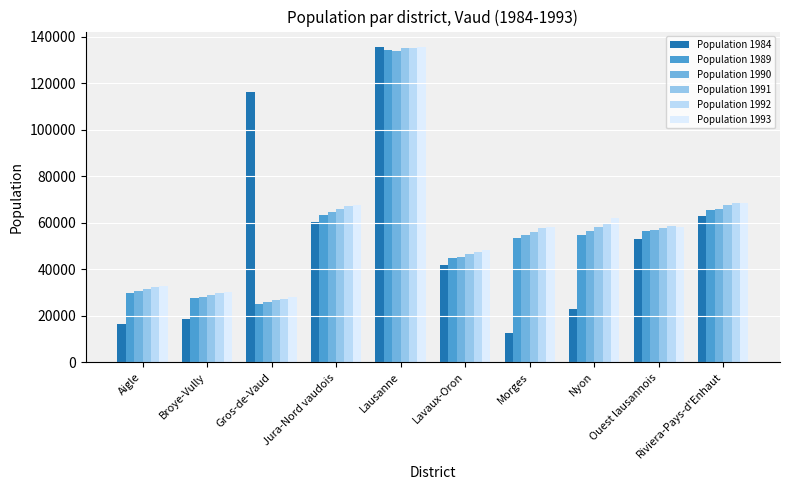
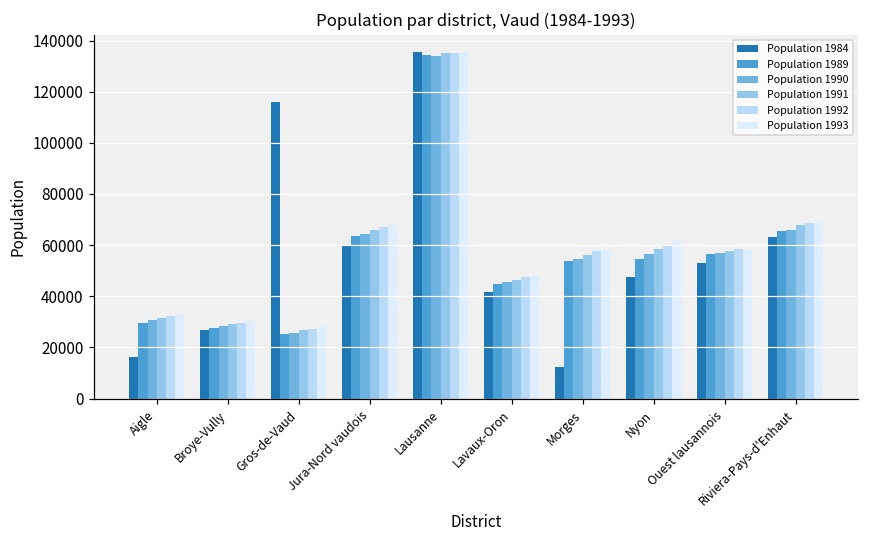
Population 1984, Broye-Vully: 19000 -> 27000
Population 1984, Nyon: 23000 -> 48000
